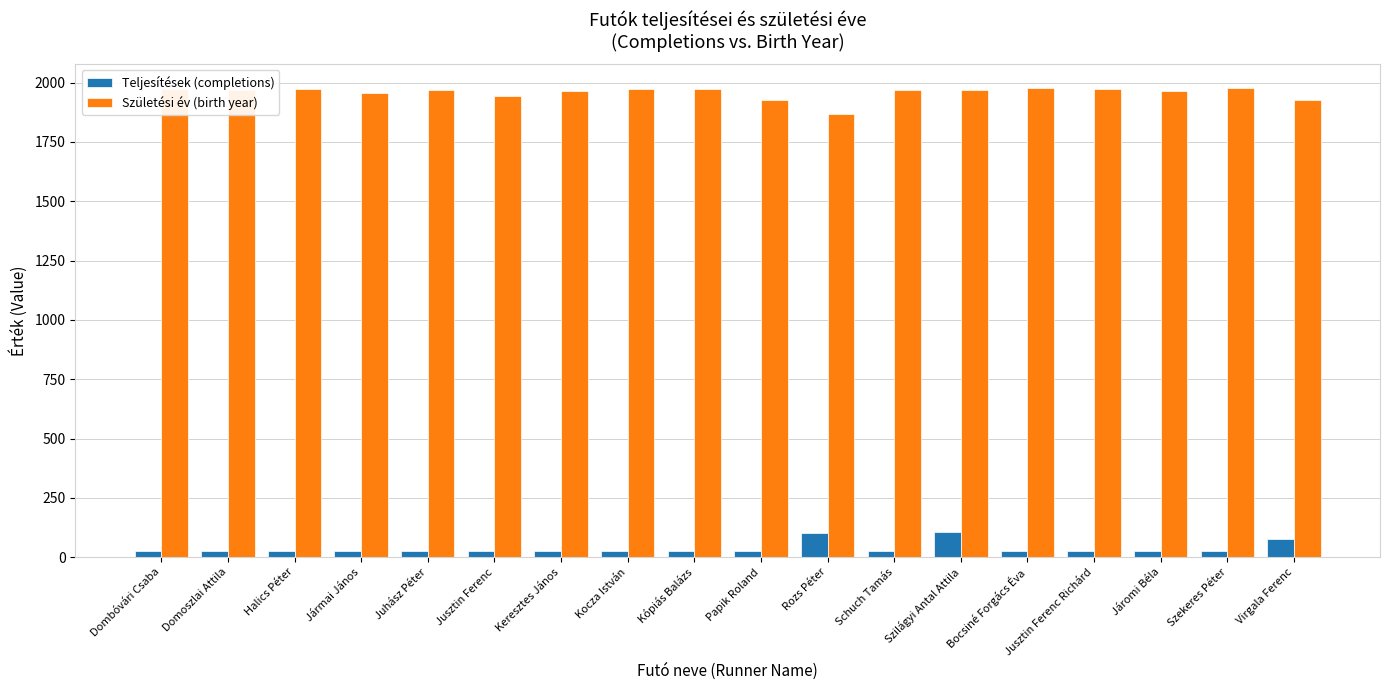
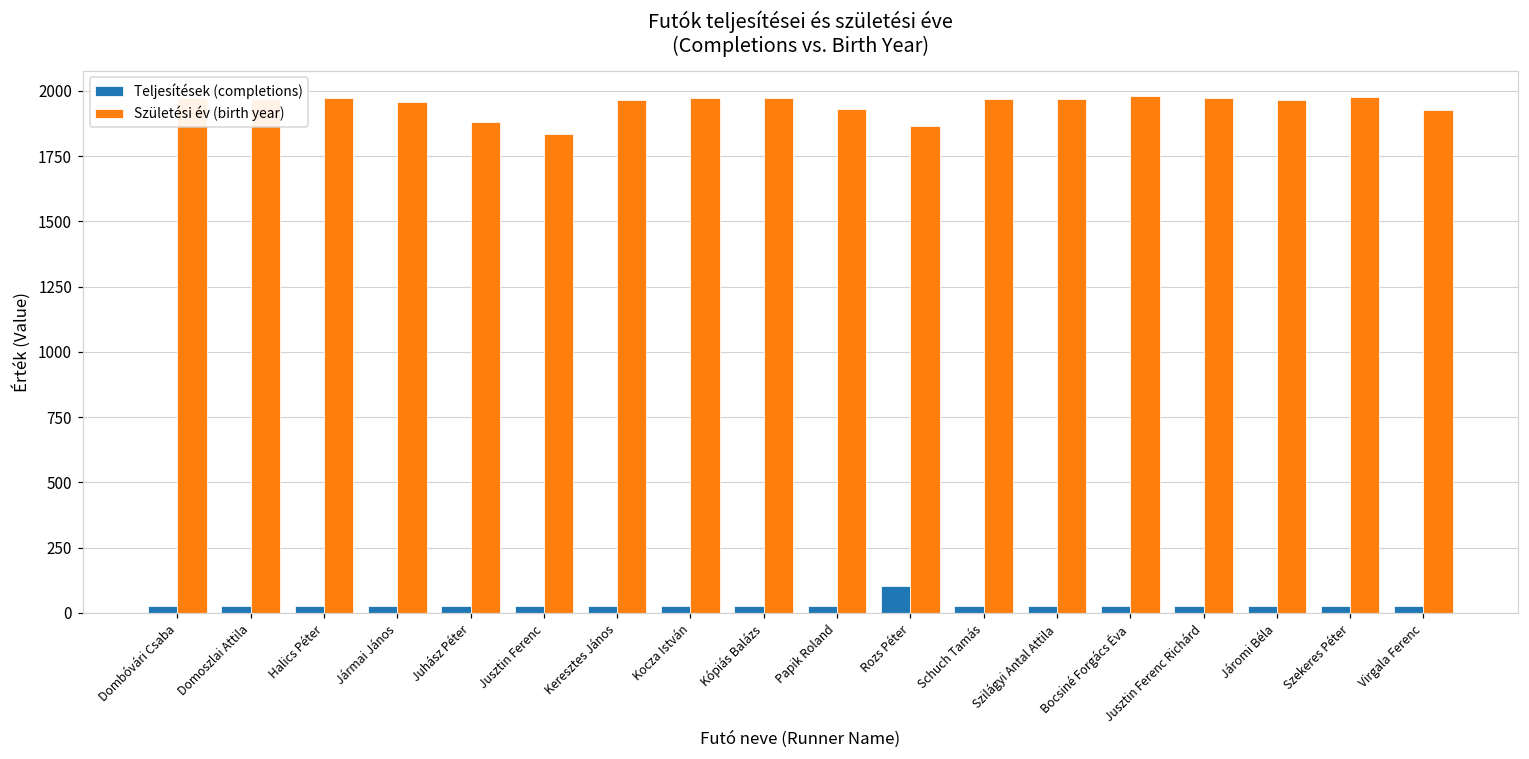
Születési év (birth year), Juhász Péter: 1970 -> 1880
Születési év (birth year), Jusztin Ferenc: 1950 -> 1840
Teljesítések (completions), Szilágyi Antal Attila: 100 -> 30
Teljesítések (completions), Virgala Ferenc: 80 -> 30
